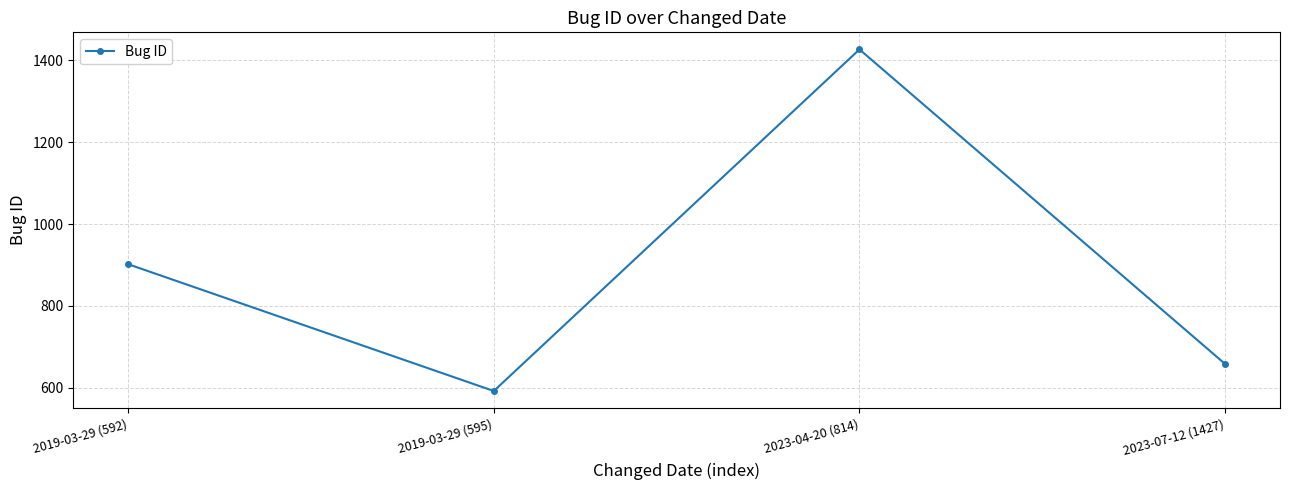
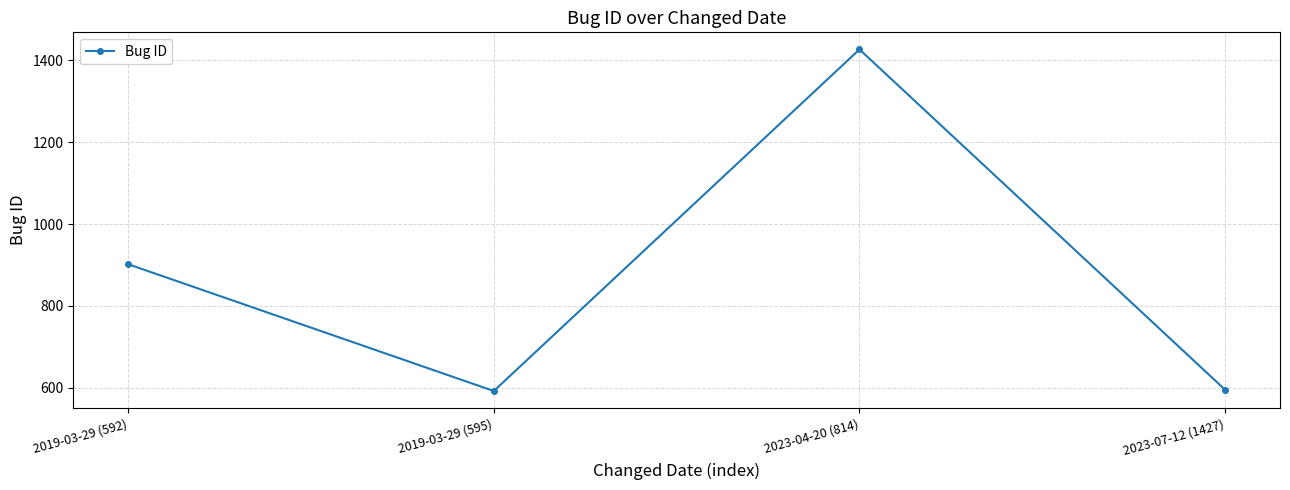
2023-07-12 (1427): 660 -> 600
